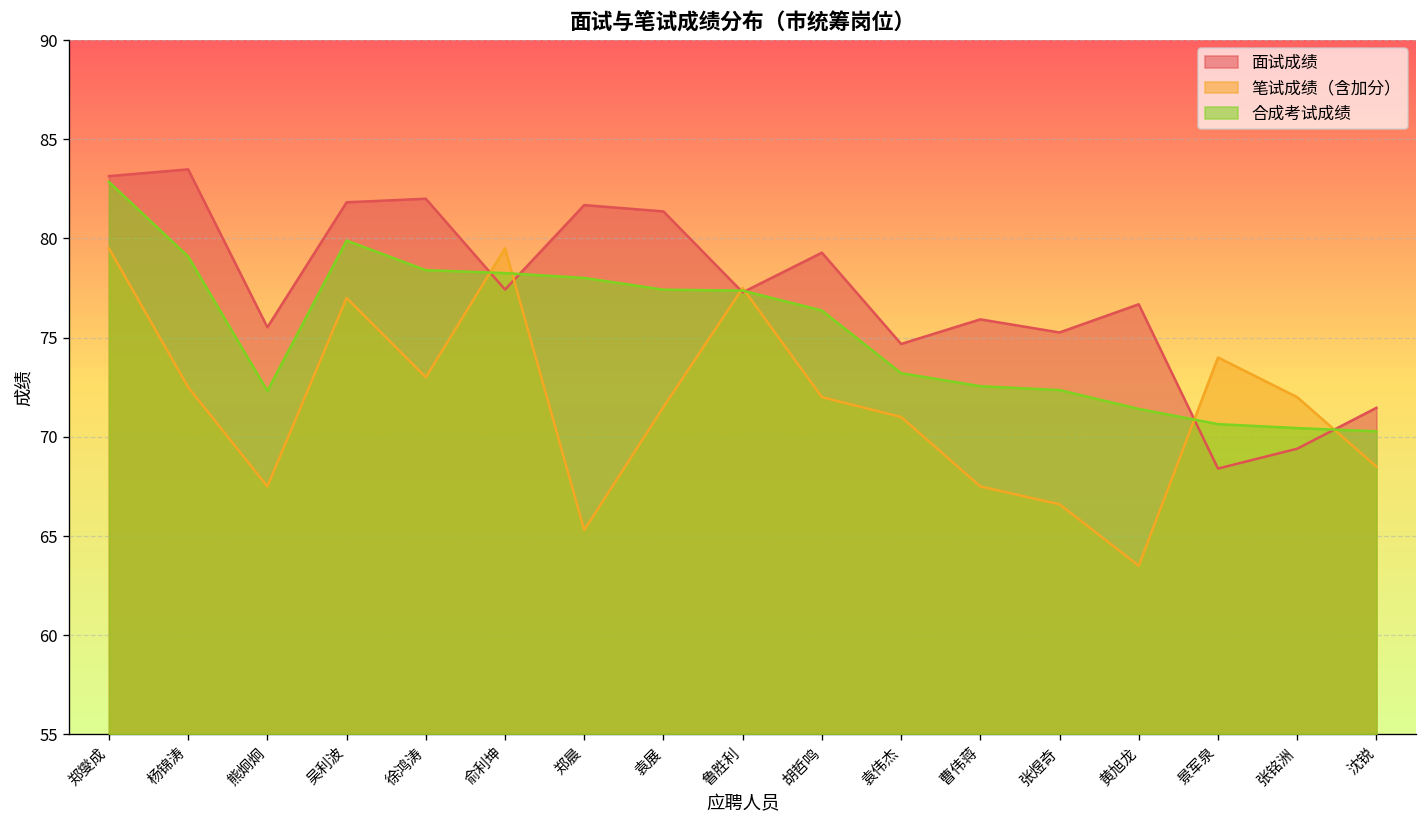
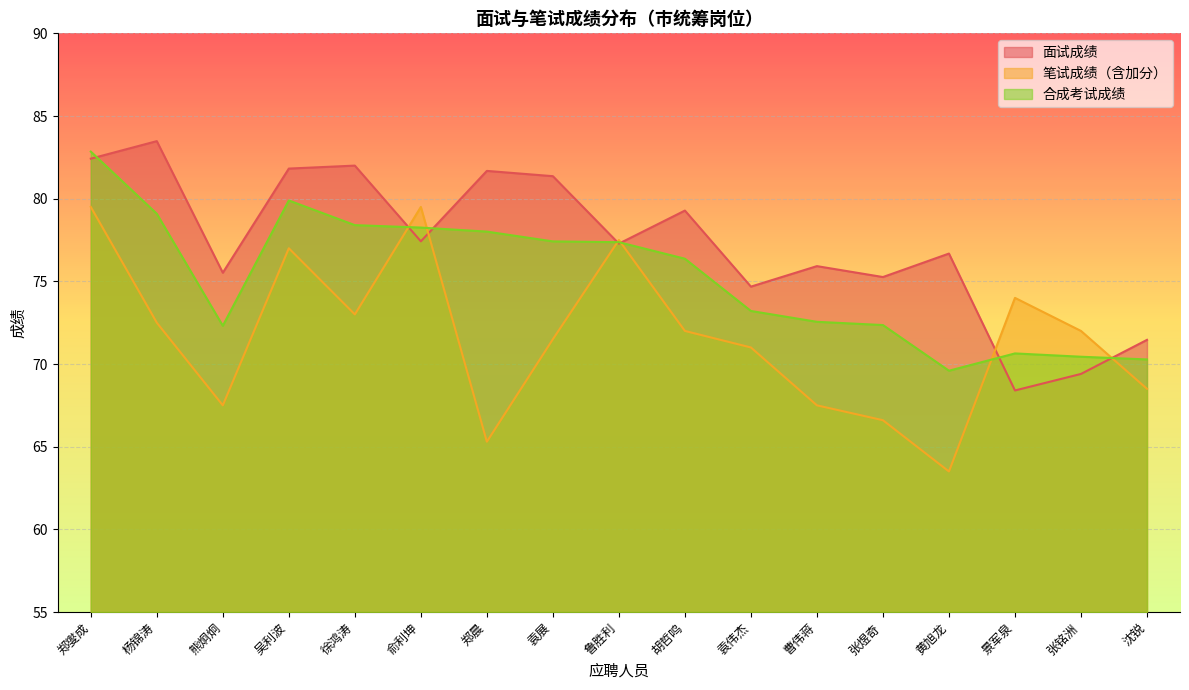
面试成绩, 郑燮成: 83.1 -> 82.4
合成考试成绩, 黄旭龙: 71.4 -> 69.6
